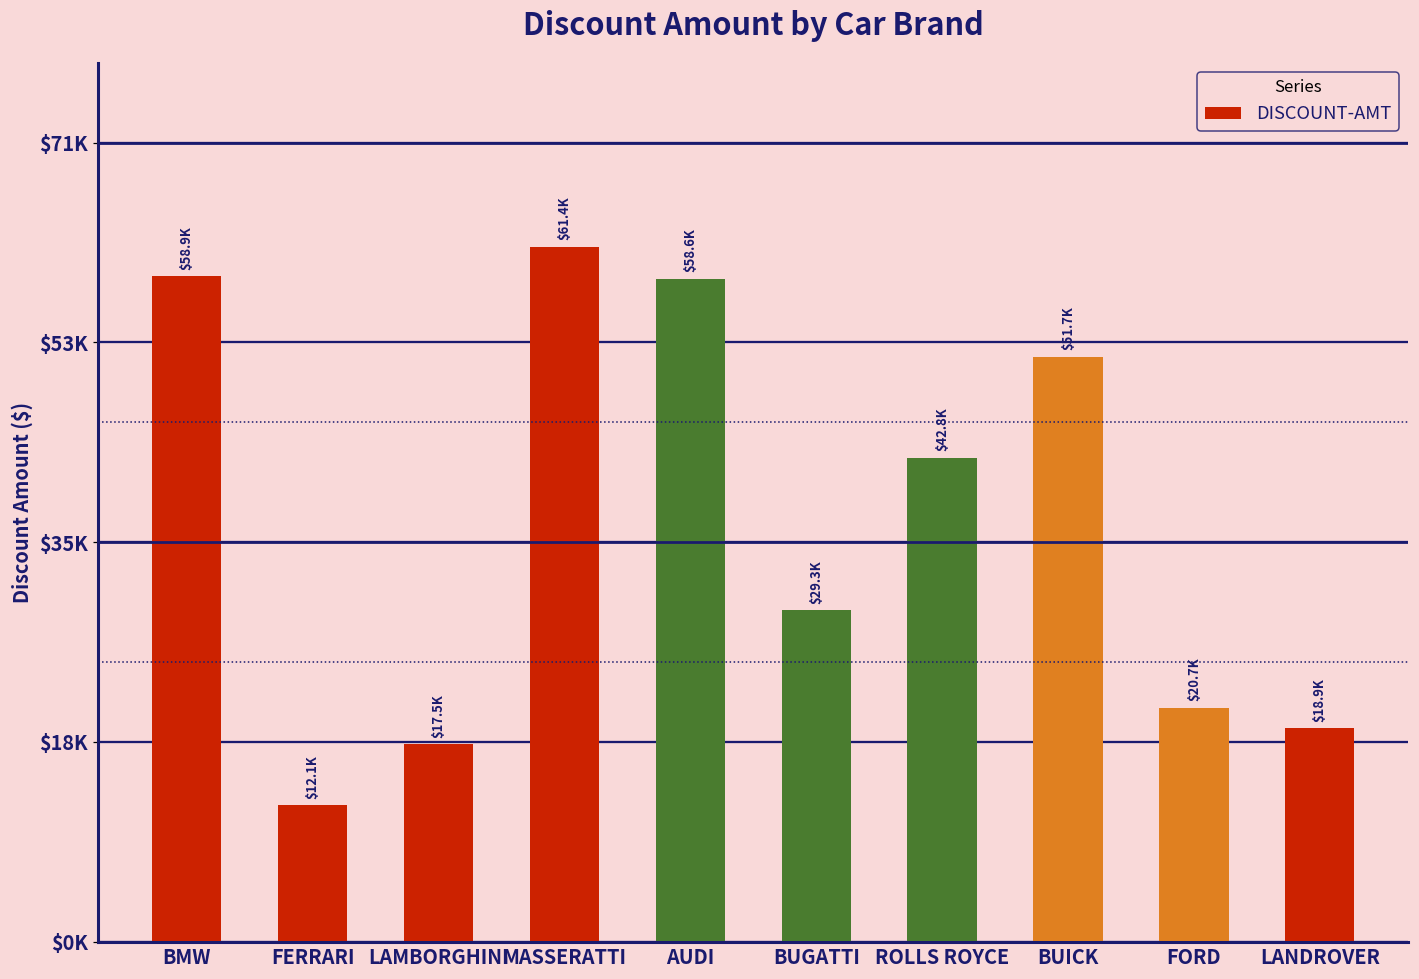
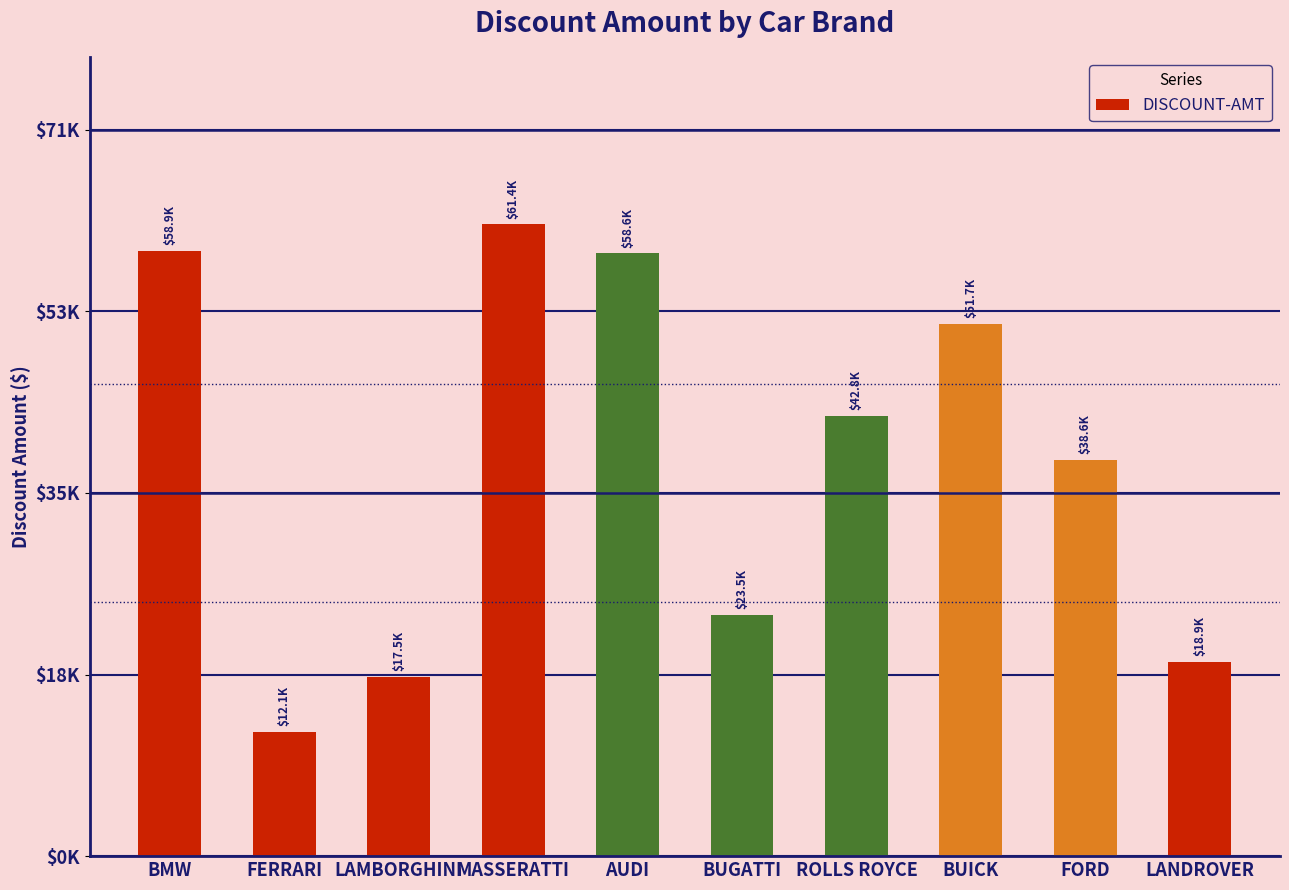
BUGATTI: $29.3K -> $23.5K
FORD: $20.7K -> $38.6K
